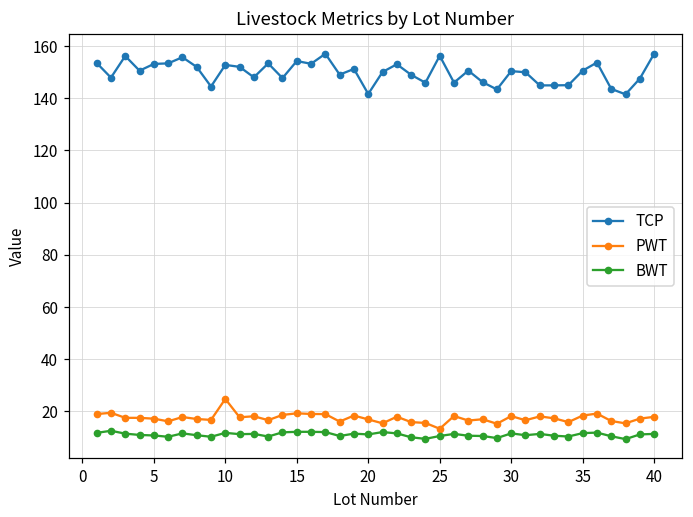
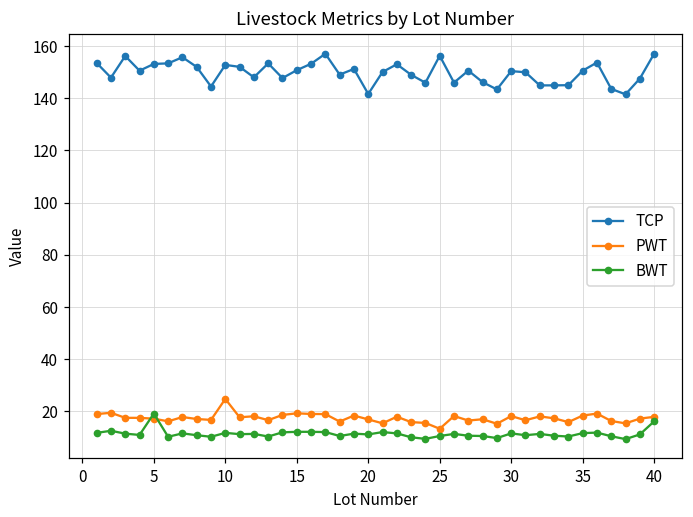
BWT, 5: 11 -> 19
TCP, 15: 154 -> 151
BWT, 40: 11 -> 16
